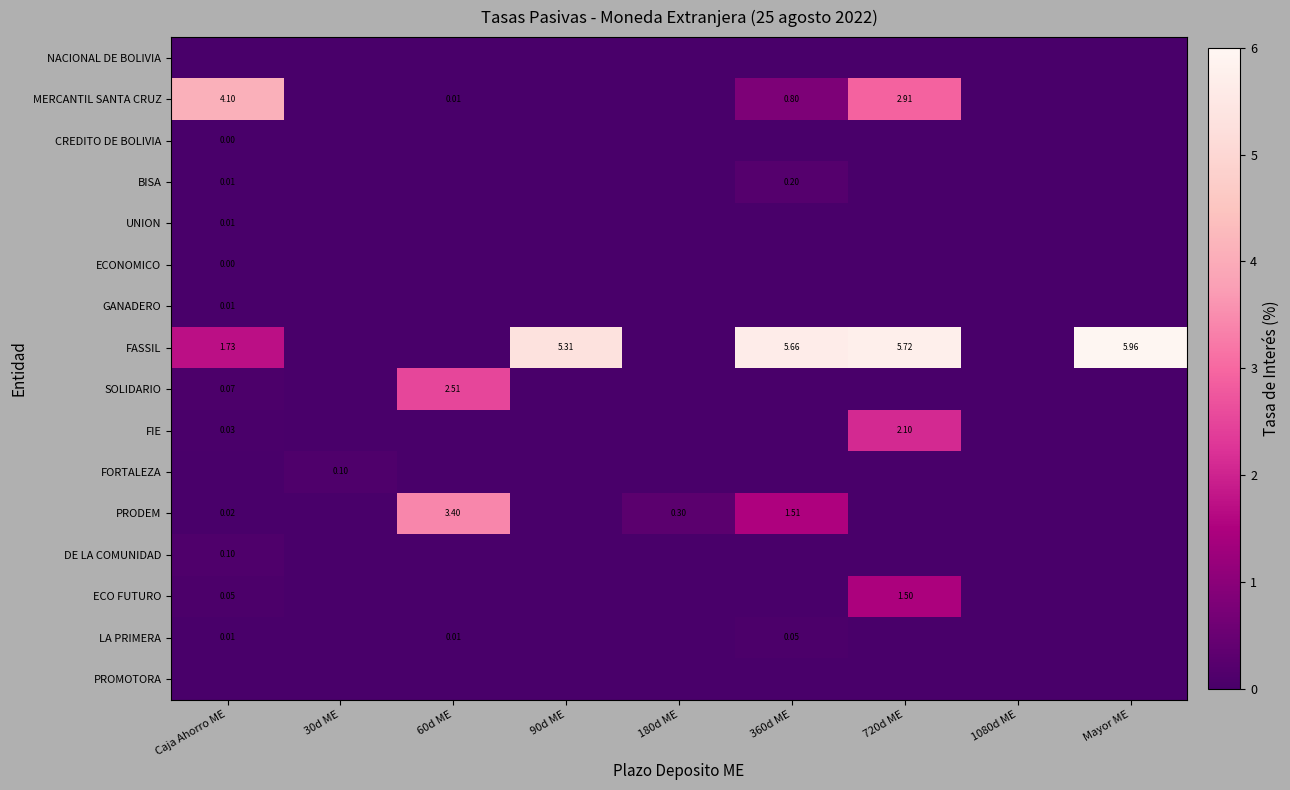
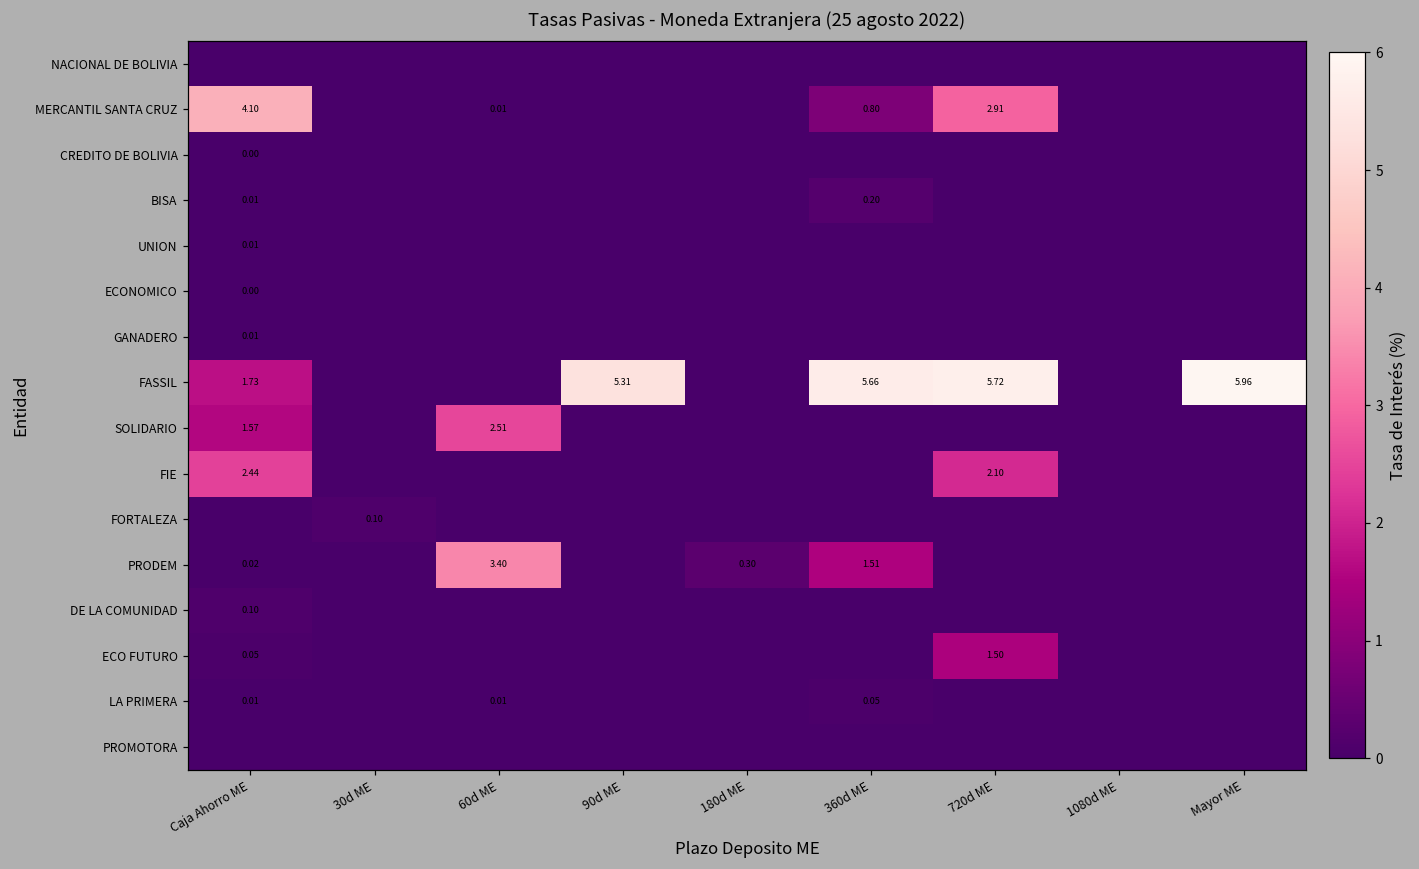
SOLIDARIO, Caja Ahorro ME: 0.07 -> 1.57
FIE, Caja Ahorro ME: 0.03 -> 2.44
